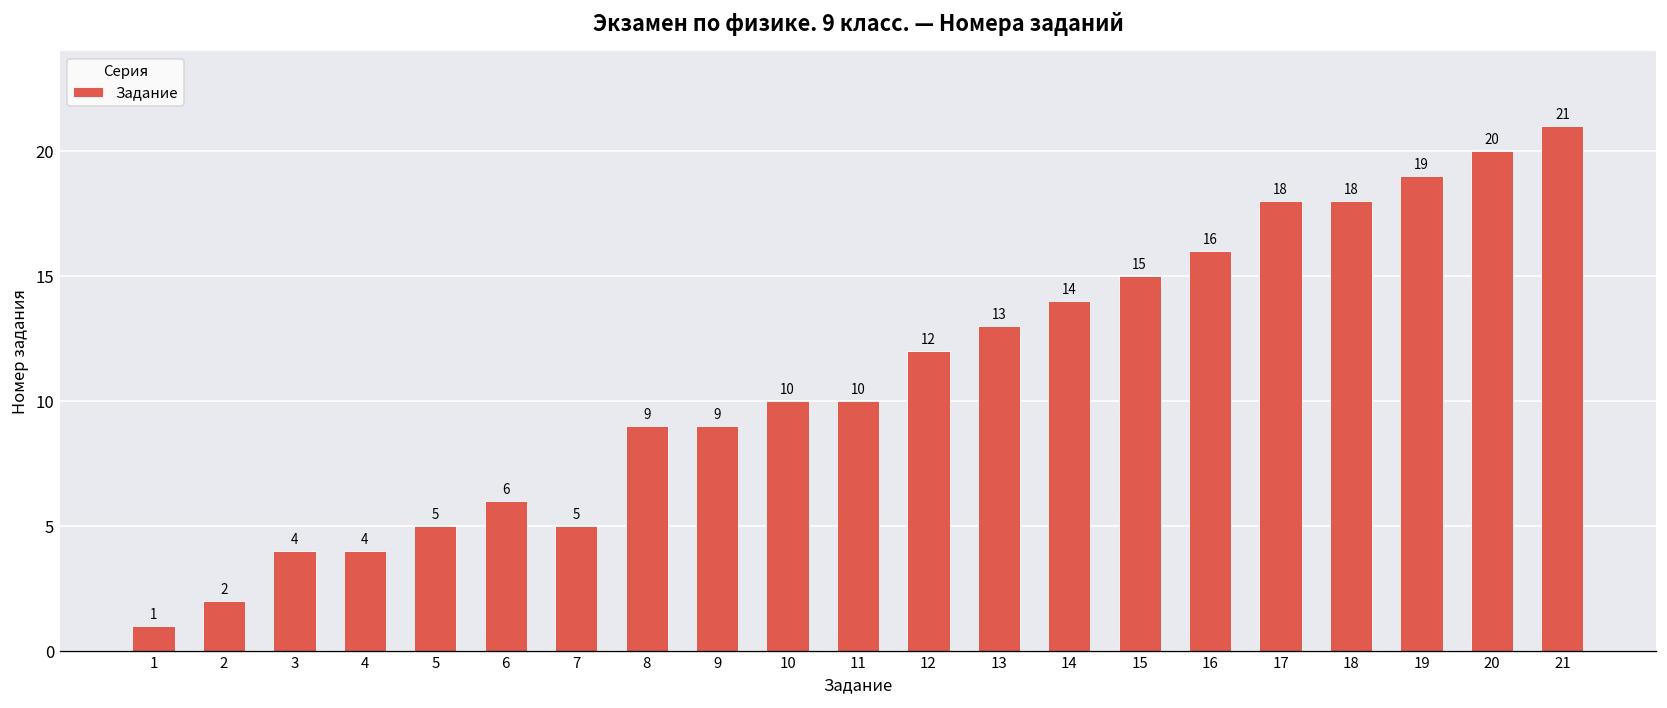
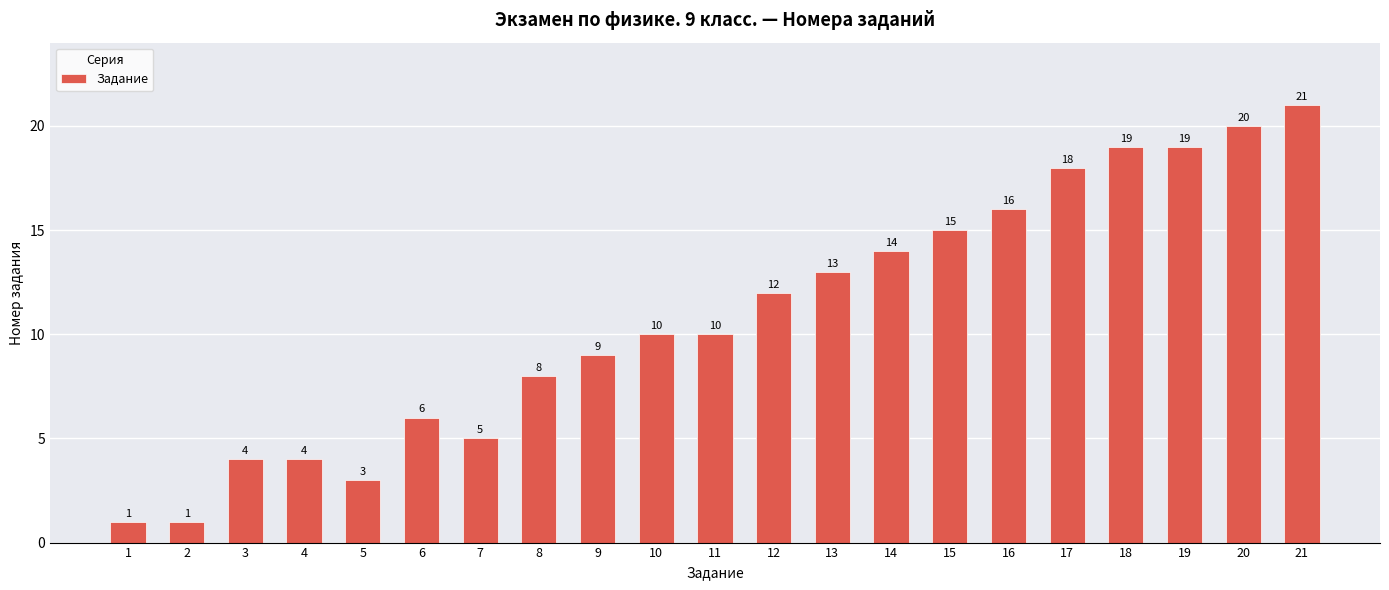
2: 2 -> 1
5: 5 -> 3
8: 9 -> 8
18: 18 -> 19
